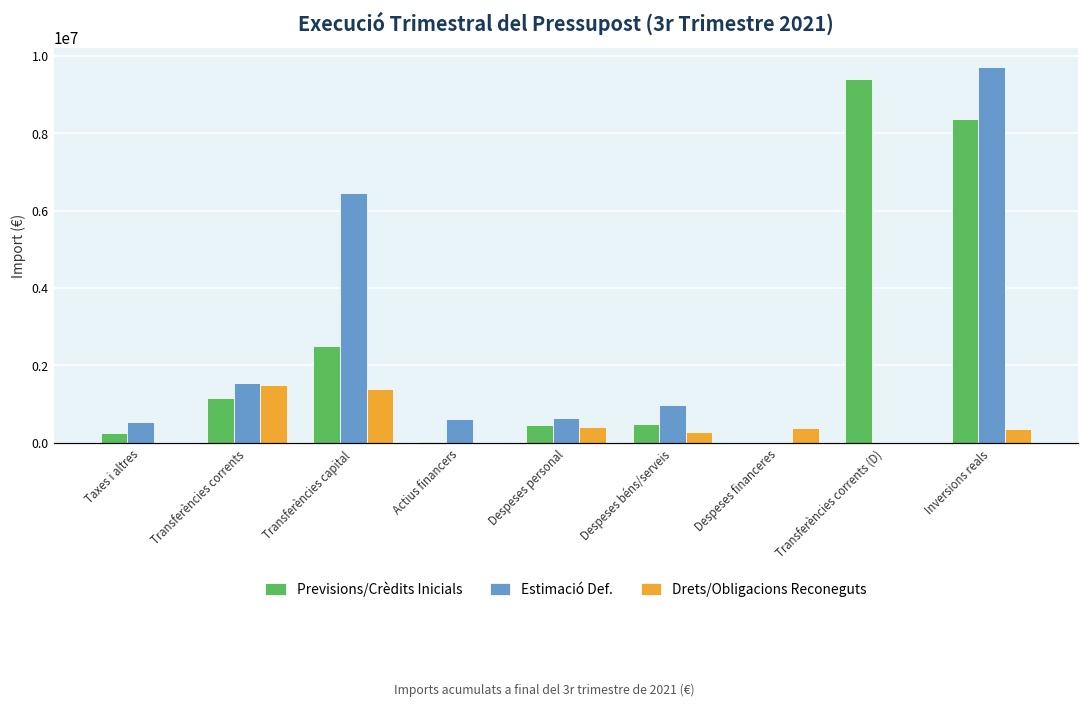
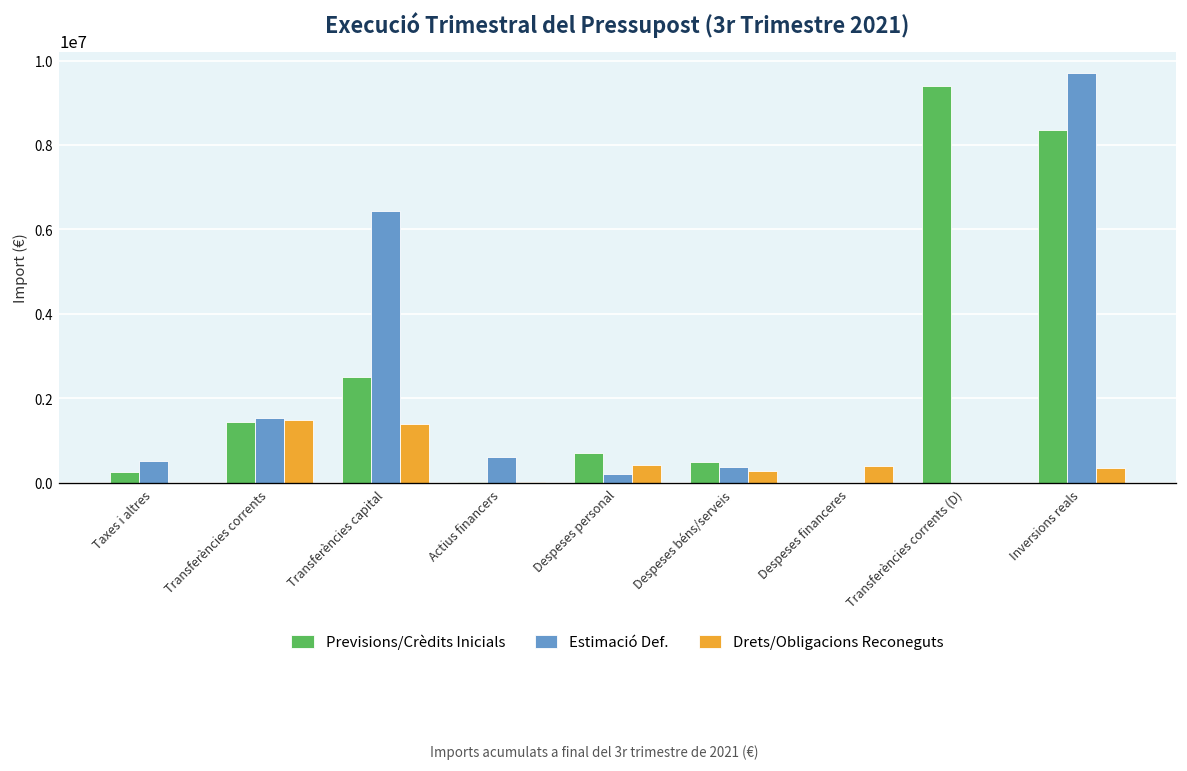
Previsions/Crèdits Inicials, Transferències corrents: 1200000 -> 1400000
Previsions/Crèdits Inicials, Despeses personal: 500000 -> 700000
Estimació Def., Despeses personal: 600000 -> 200000
Estimació Def., Despeses béns/serveis: 1000000 -> 400000
